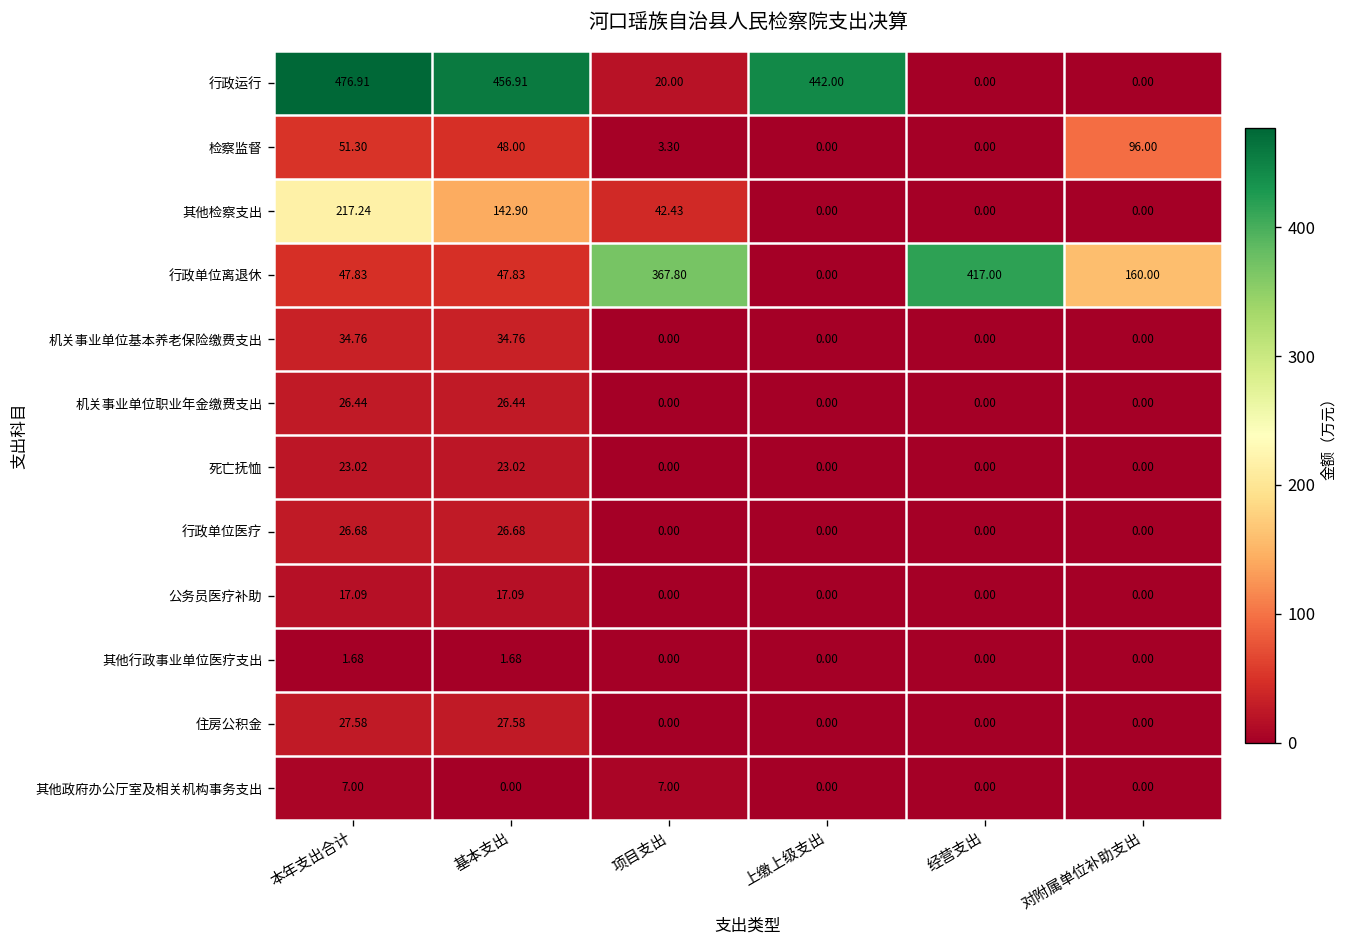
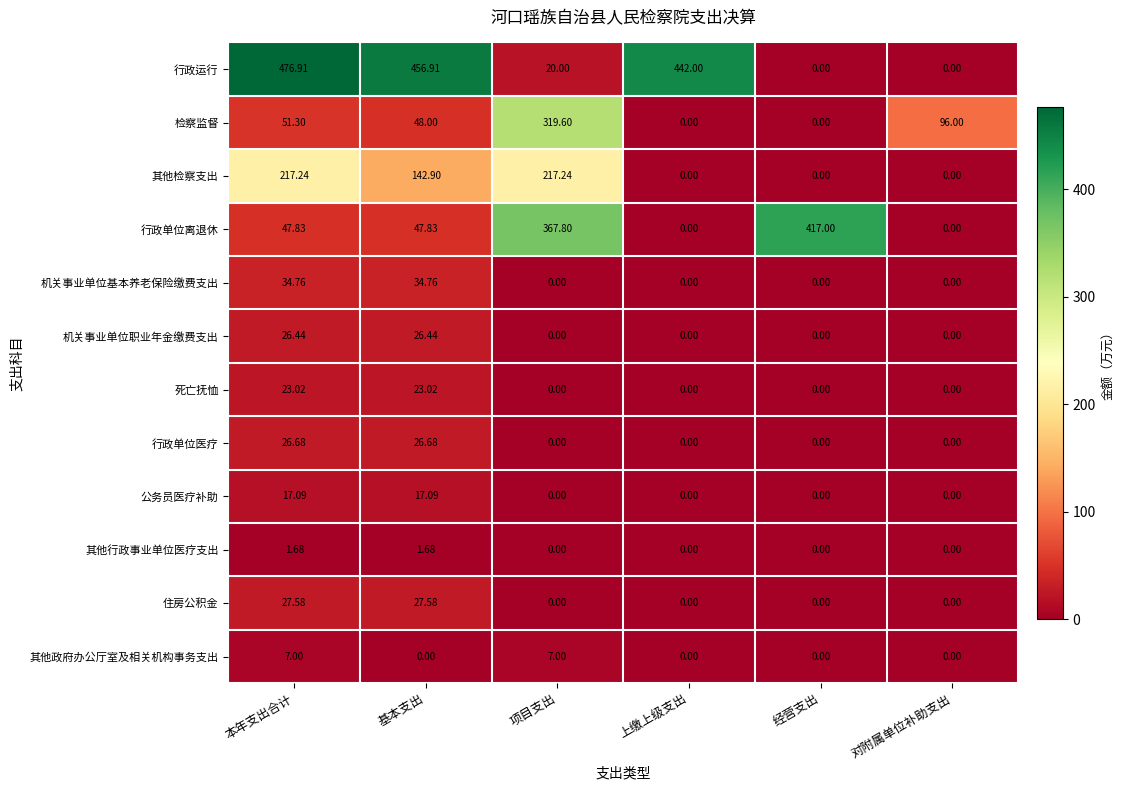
检察监督, 项目支出: 3.30 -> 319.60
其他检察支出, 项目支出: 42.43 -> 217.24
行政单位离退休, 对附属单位补助支出: 160.00 -> 0.00
